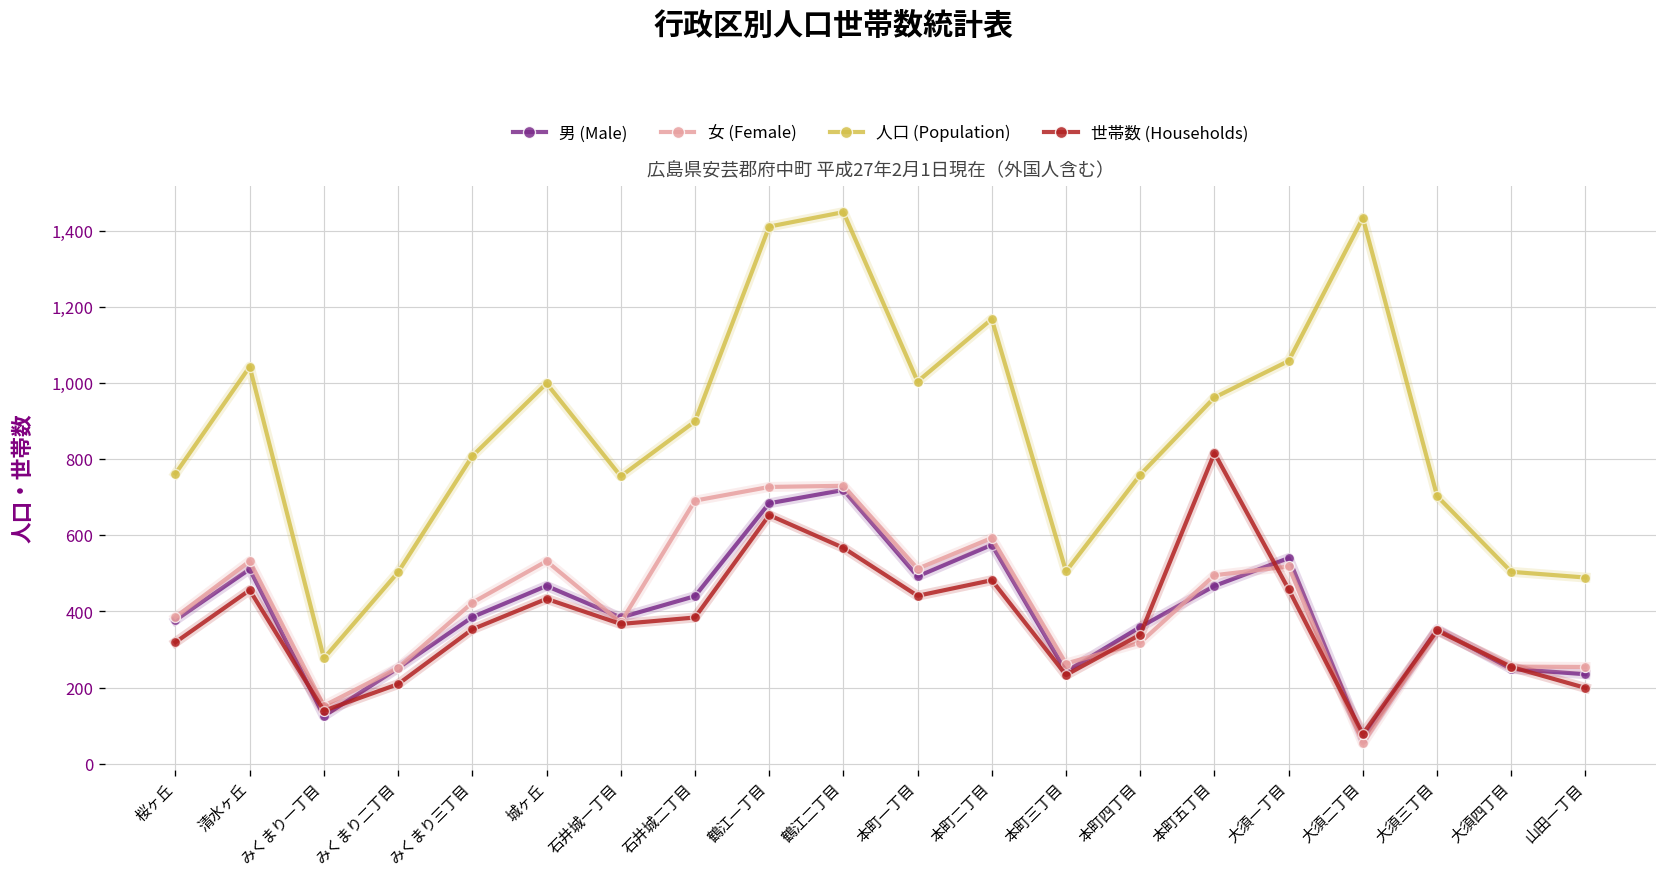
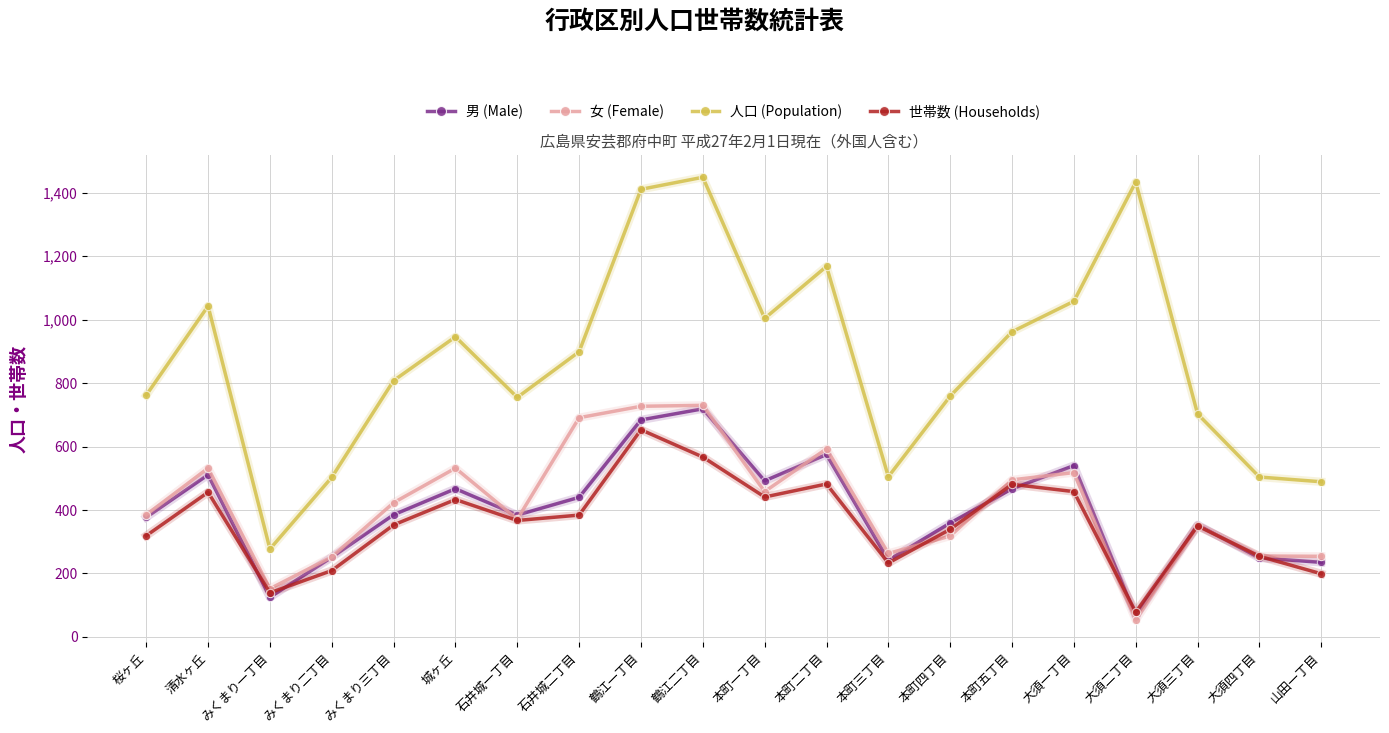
人口 (Population), 城ヶ丘: 1,000 -> 950
女 (Female), 本町一丁目: 510 -> 460
世帯数 (Households), 本町五丁目: 820 -> 480
